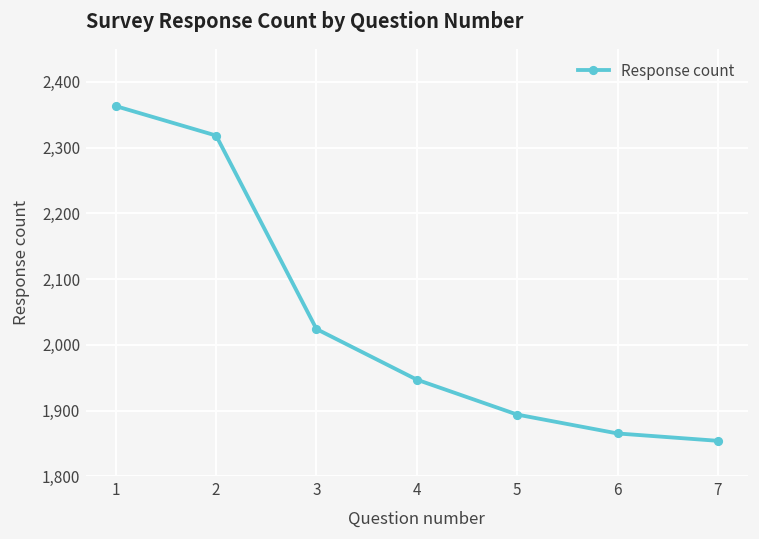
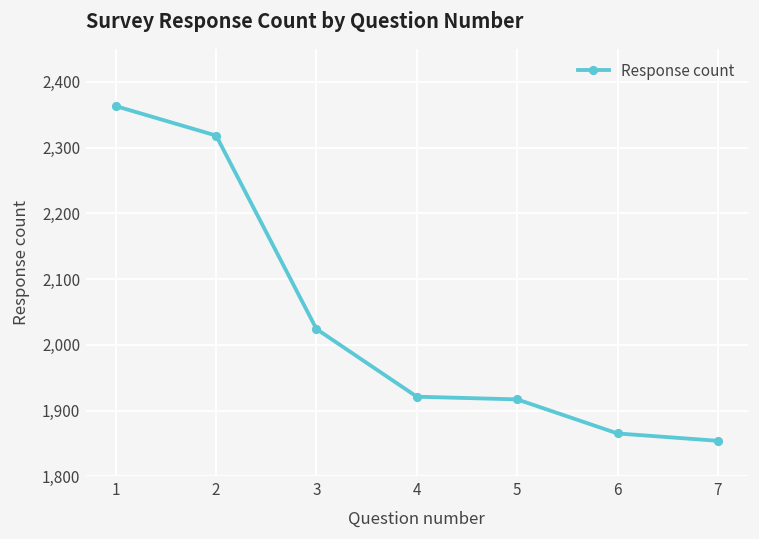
4: 1,950 -> 1,920
5: 1,890 -> 1,920
